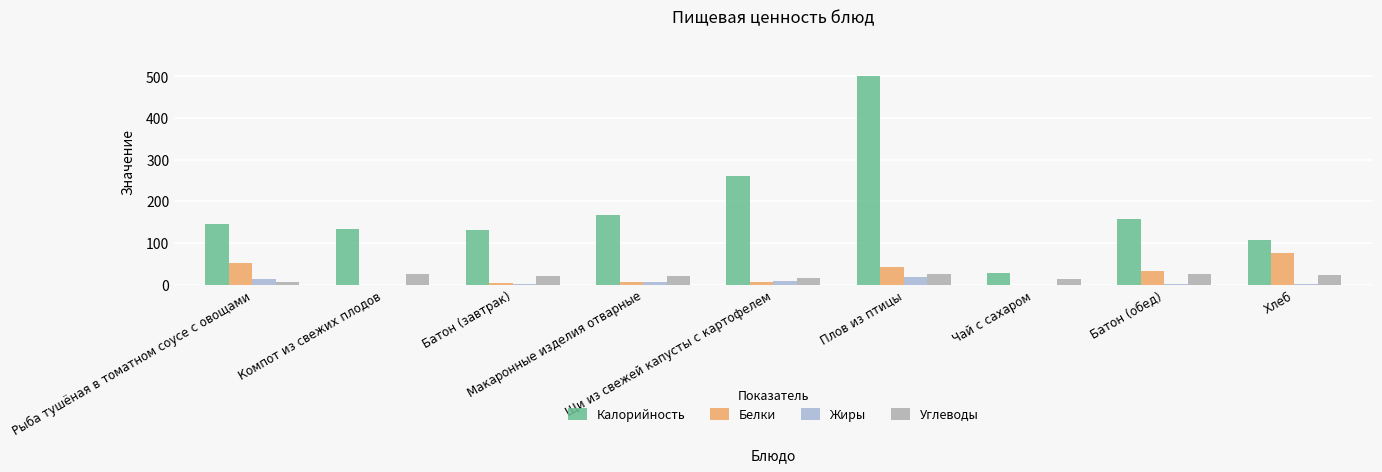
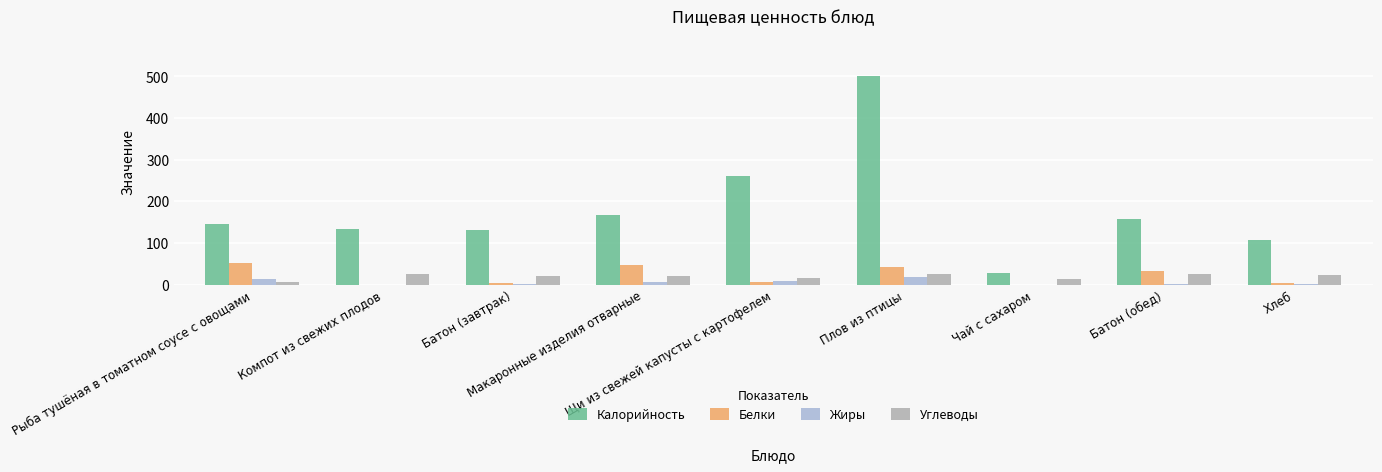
Белки, Макаронные изделия отварные: 10 -> 50
Белки, Хлеб: 80 -> 0
